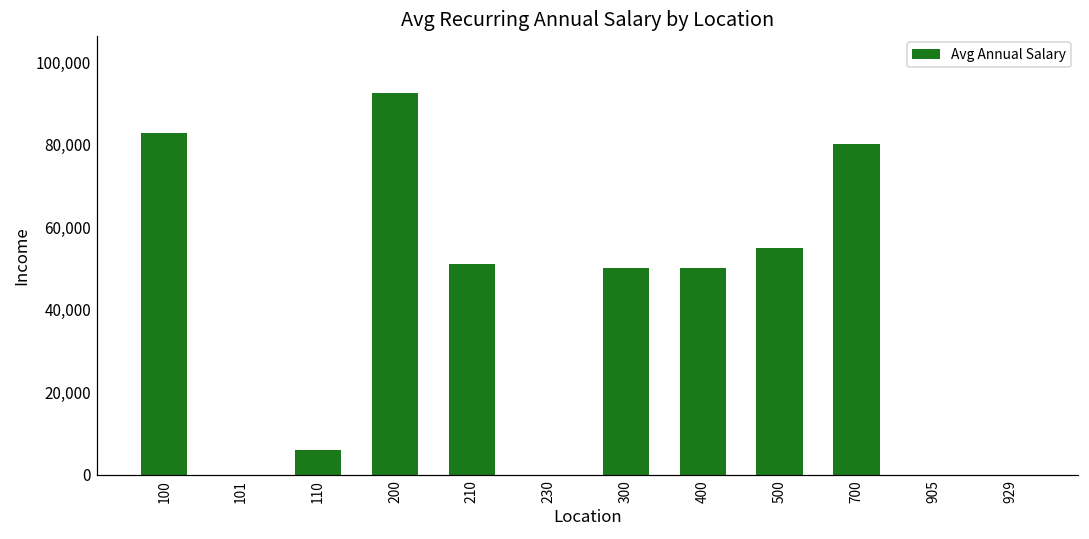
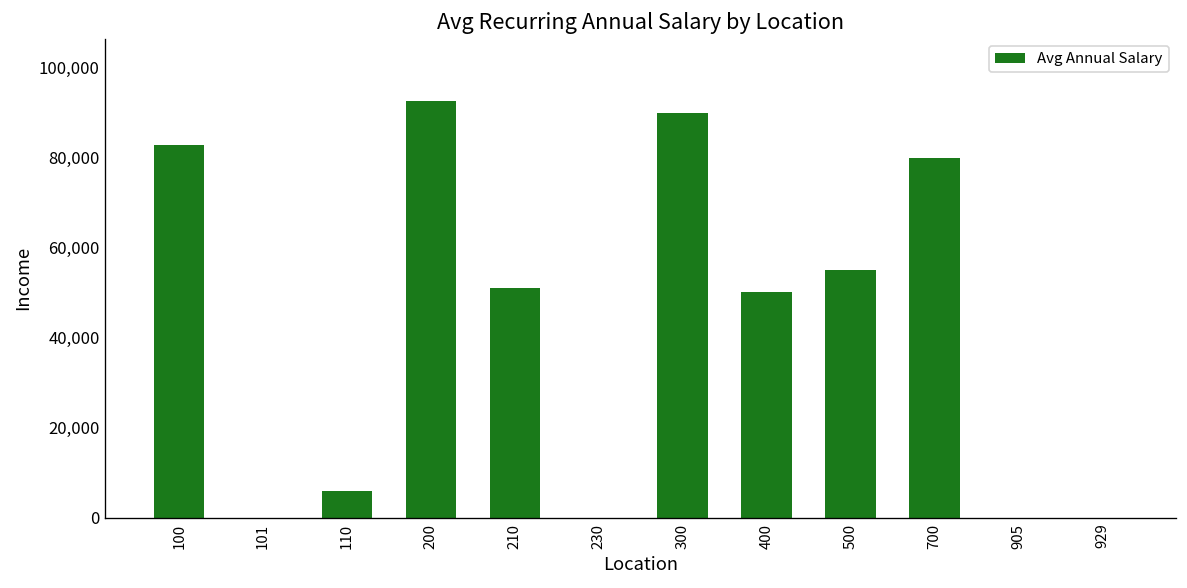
300: 50,000 -> 90,000
